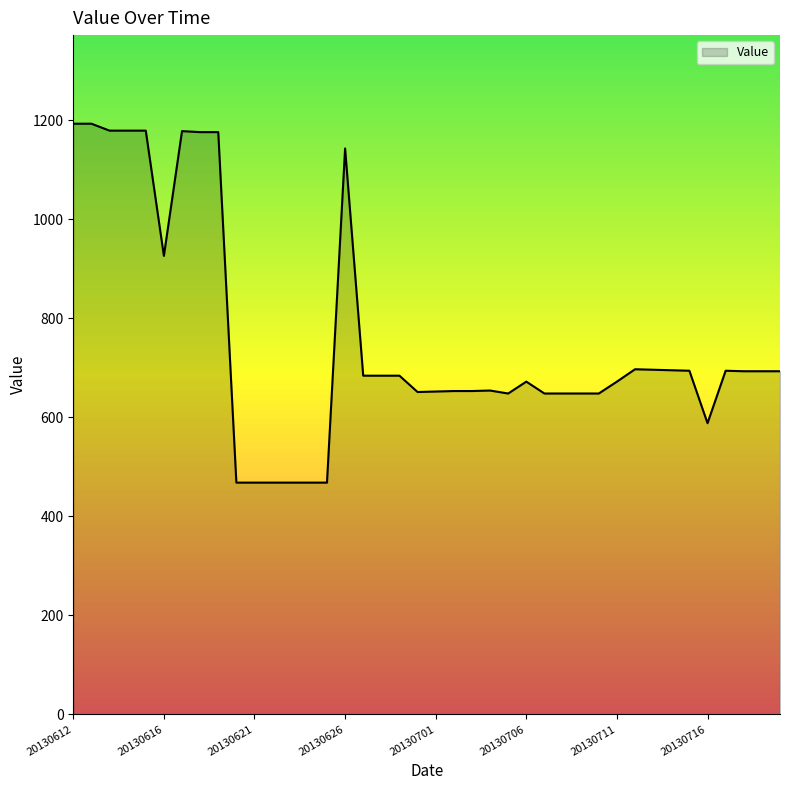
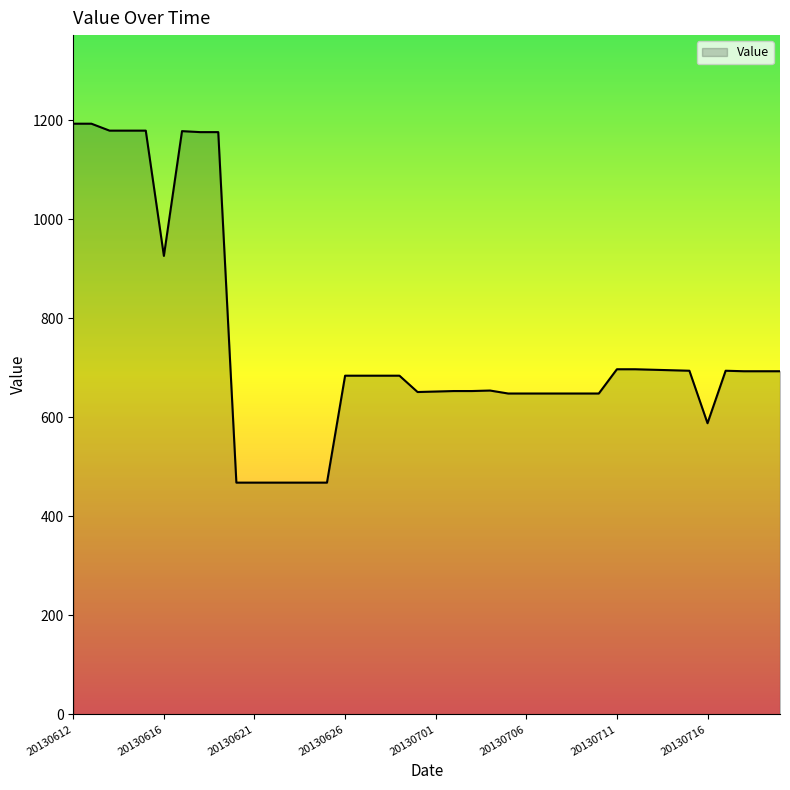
20130626: 1140 -> 680
20130706: 670 -> 650
20130711: 670 -> 700
